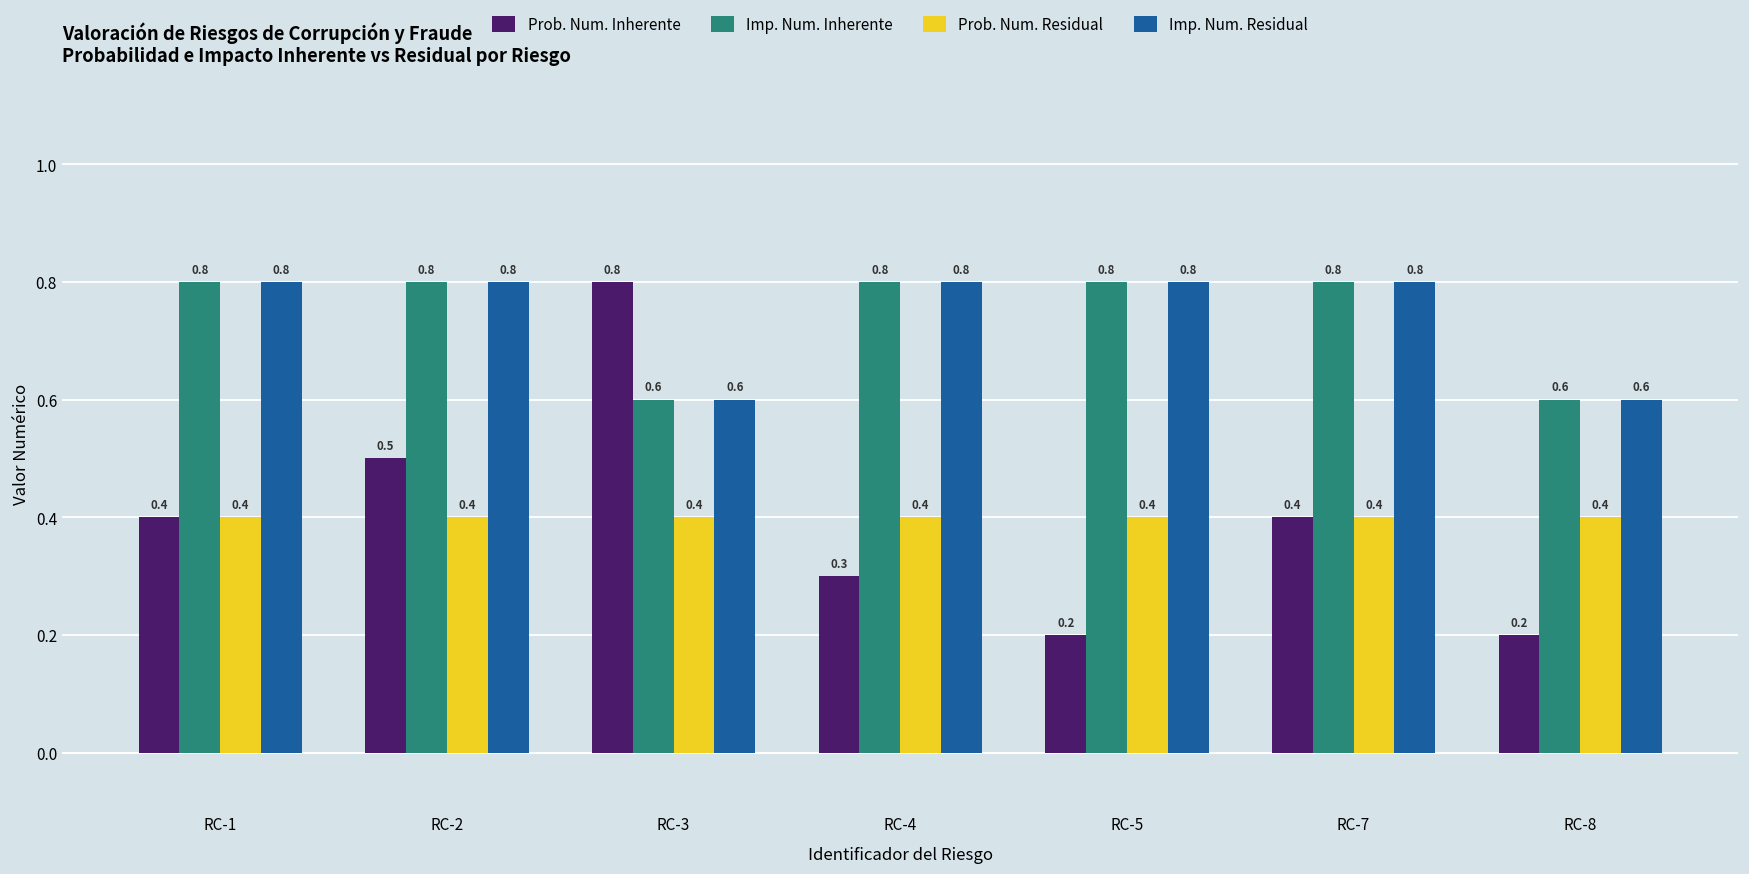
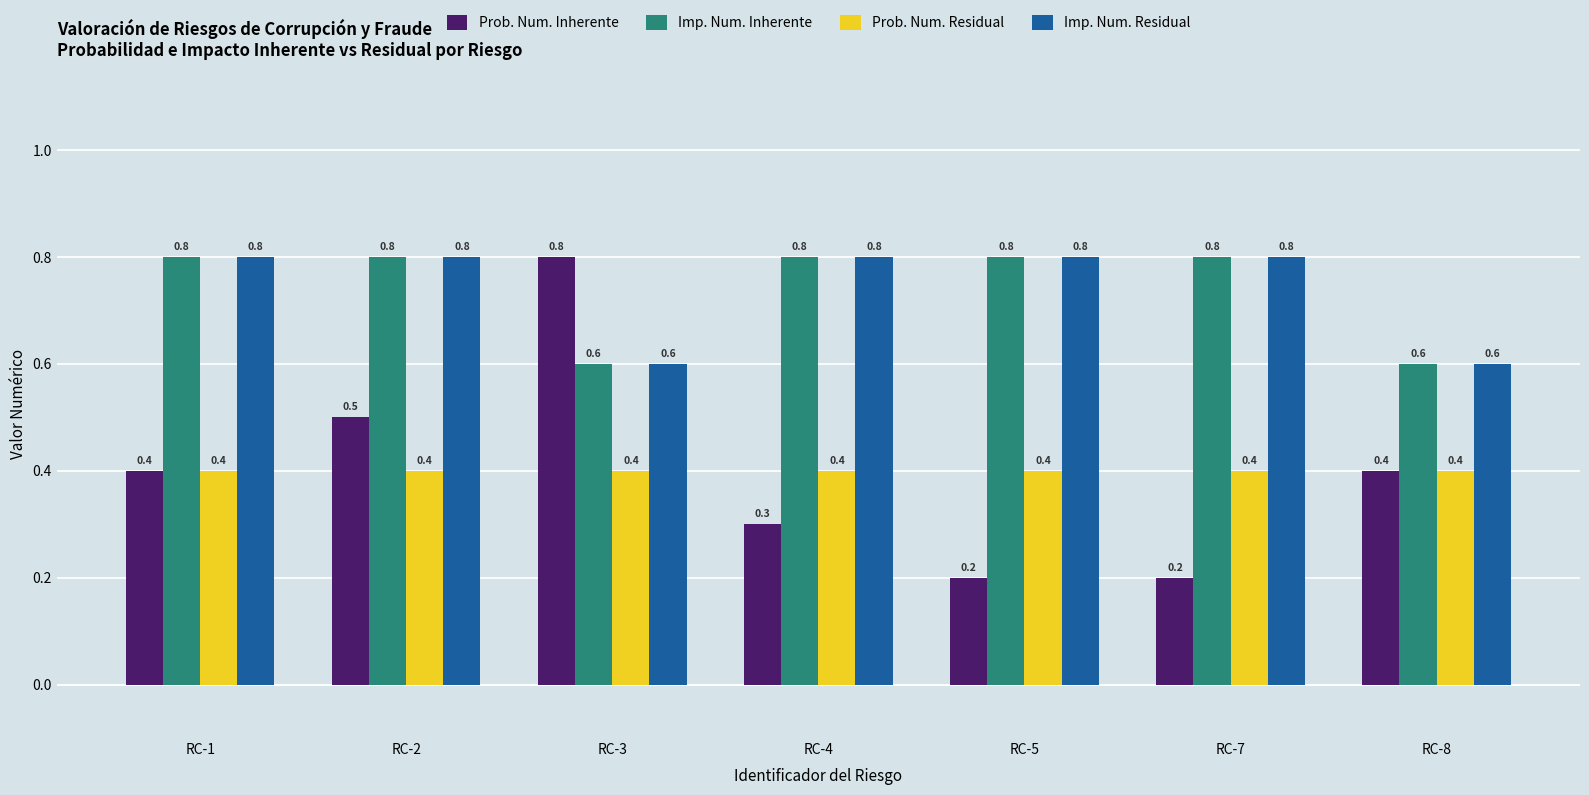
Prob. Num. Inherente, RC-7: 0.4 -> 0.2
Prob. Num. Inherente, RC-8: 0.2 -> 0.4
